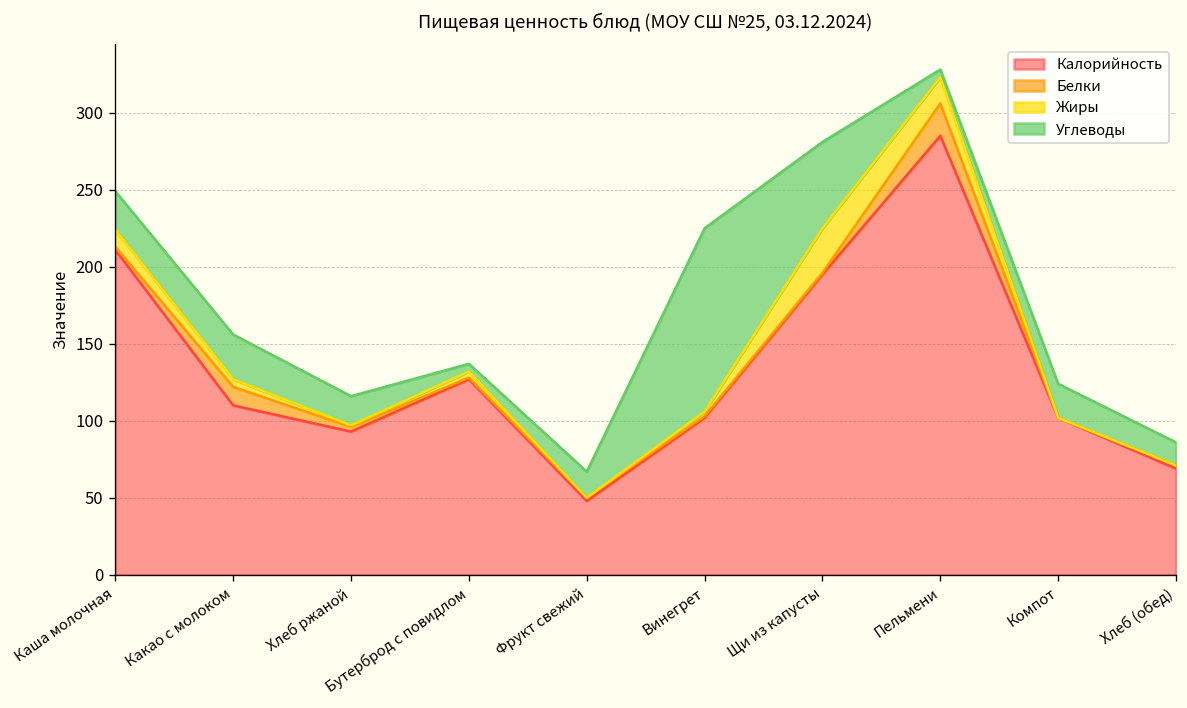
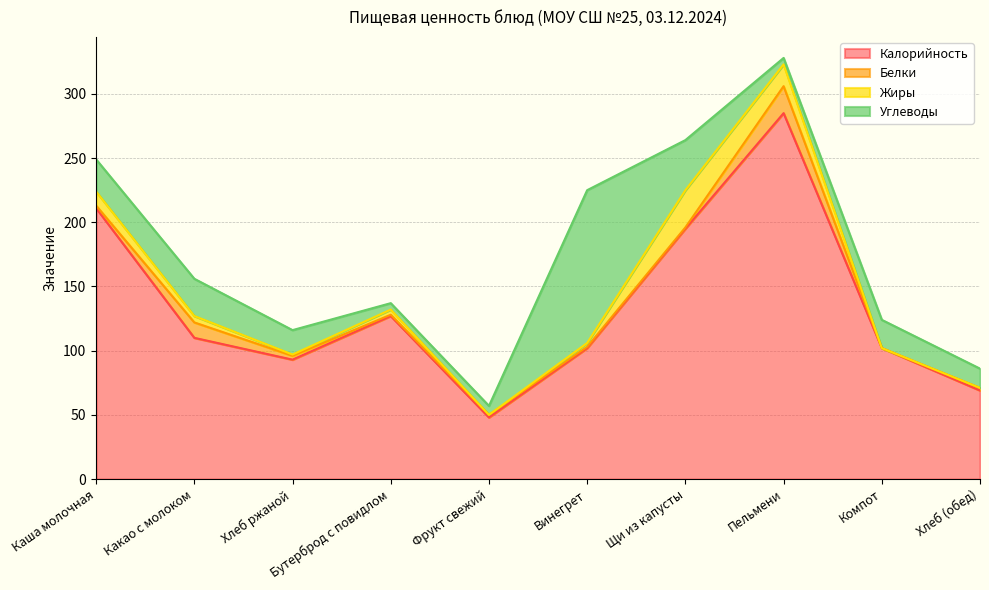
Углеводы, Фрукт свежий: 17 -> 7
Углеводы, Щи из капусты: 56 -> 39
